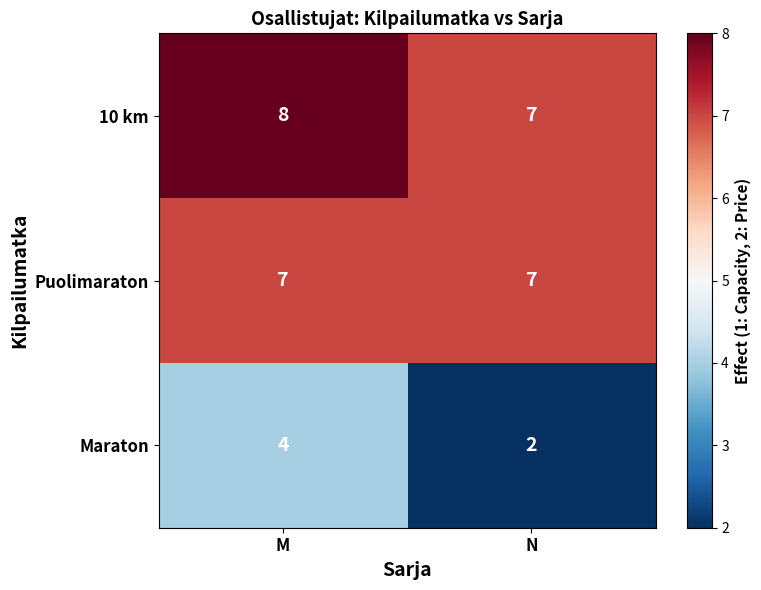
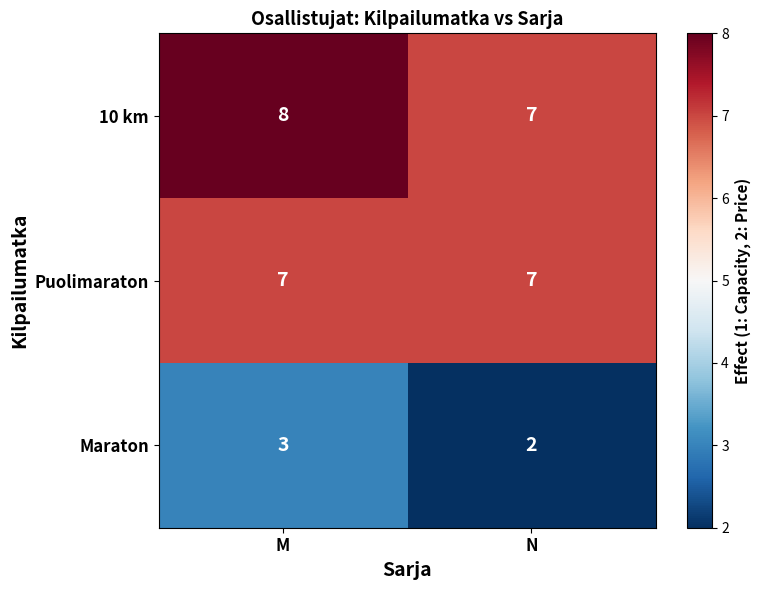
Maraton, M: 4 -> 3
